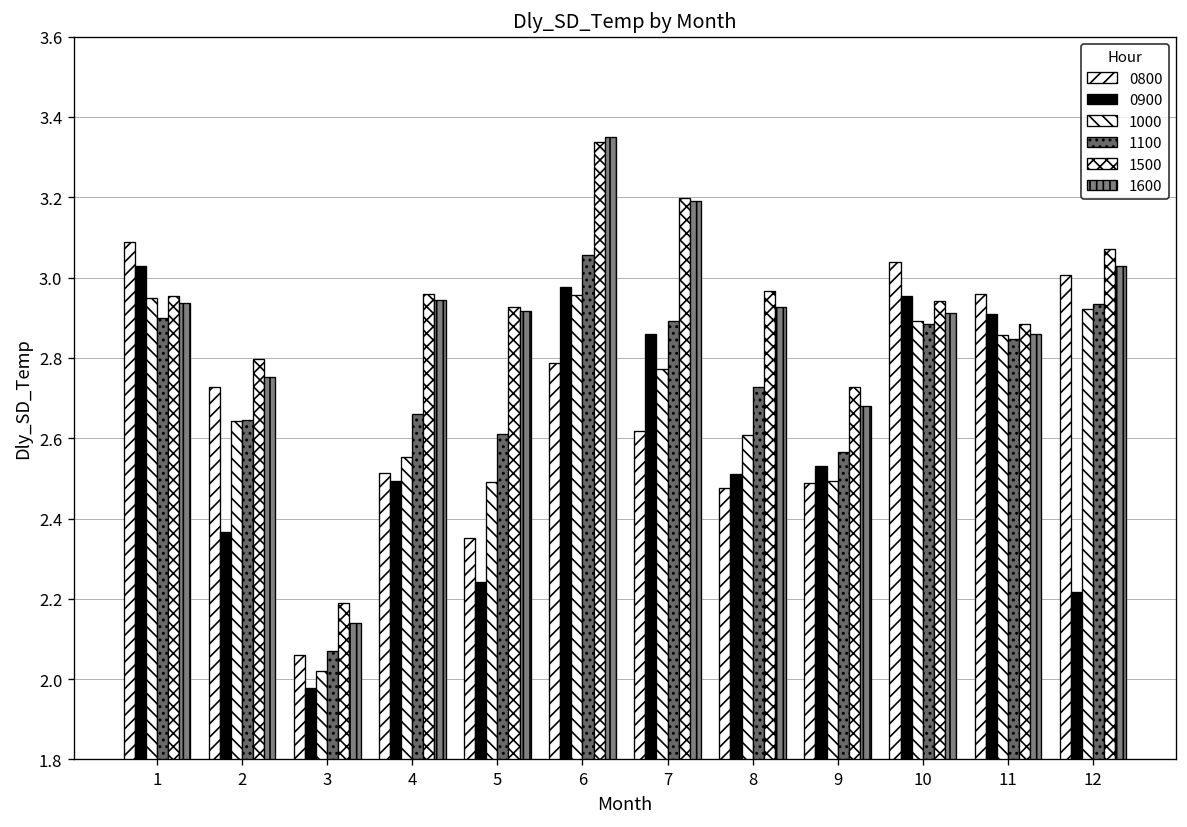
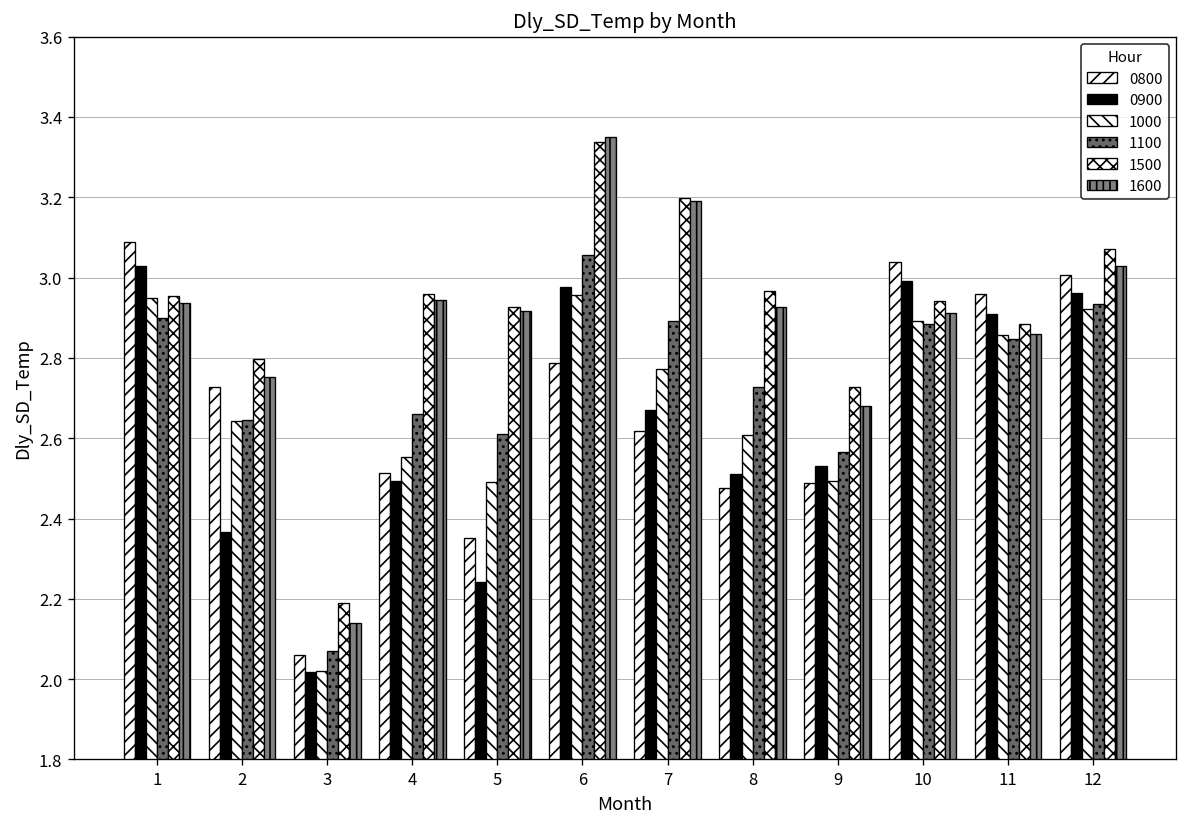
0900, 3: 1.98 -> 2.02
0900, 7: 2.86 -> 2.67
0900, 10: 2.95 -> 2.99
0900, 12: 2.22 -> 2.96
